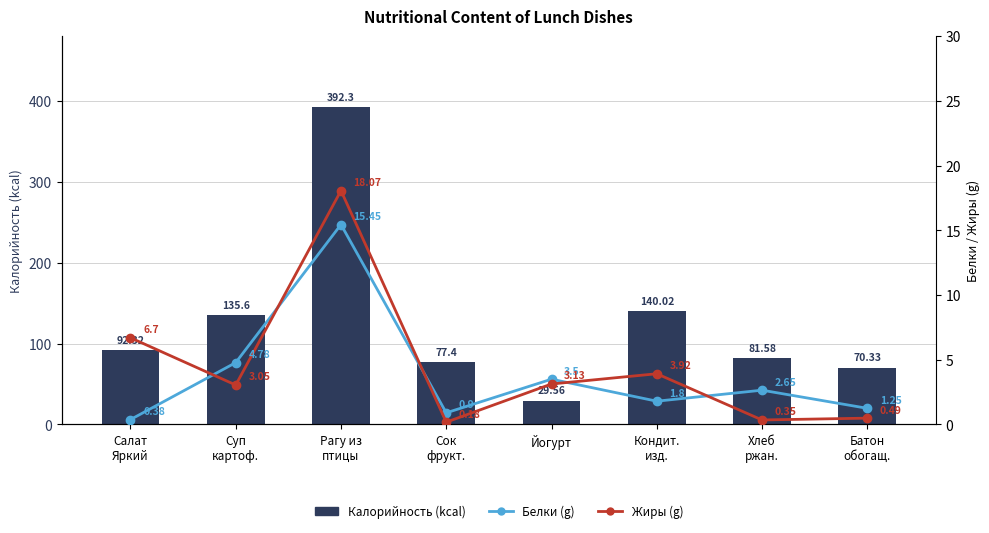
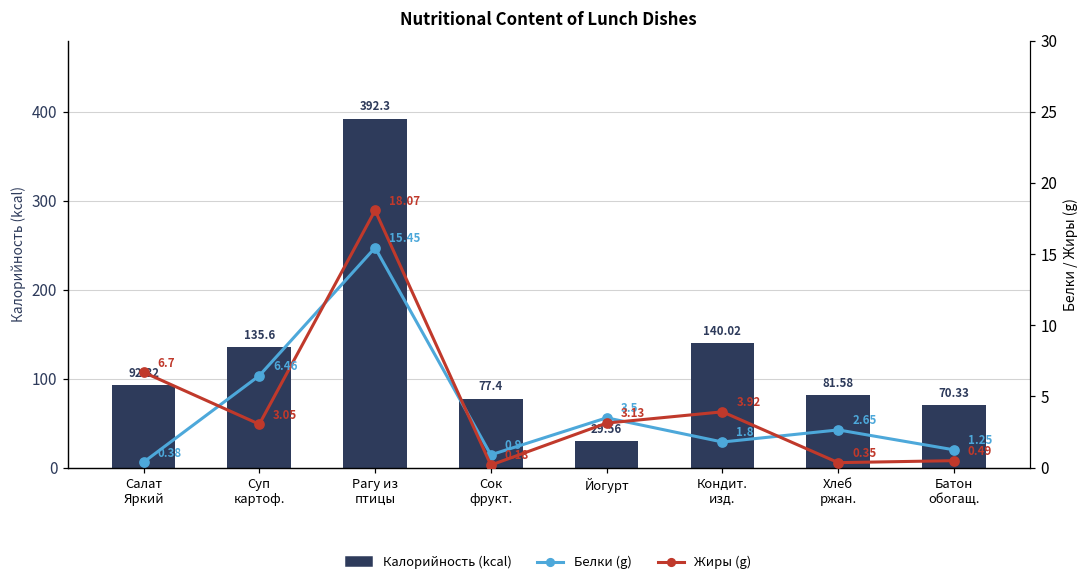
Белки (g), Суп картоф.: 4.78 -> 6.46
